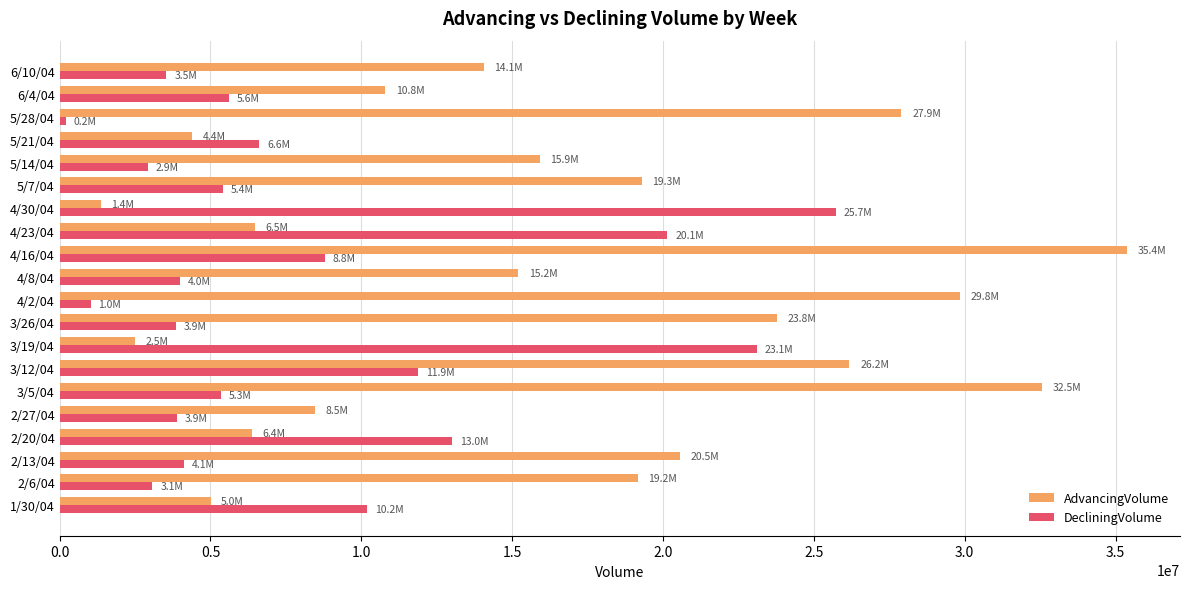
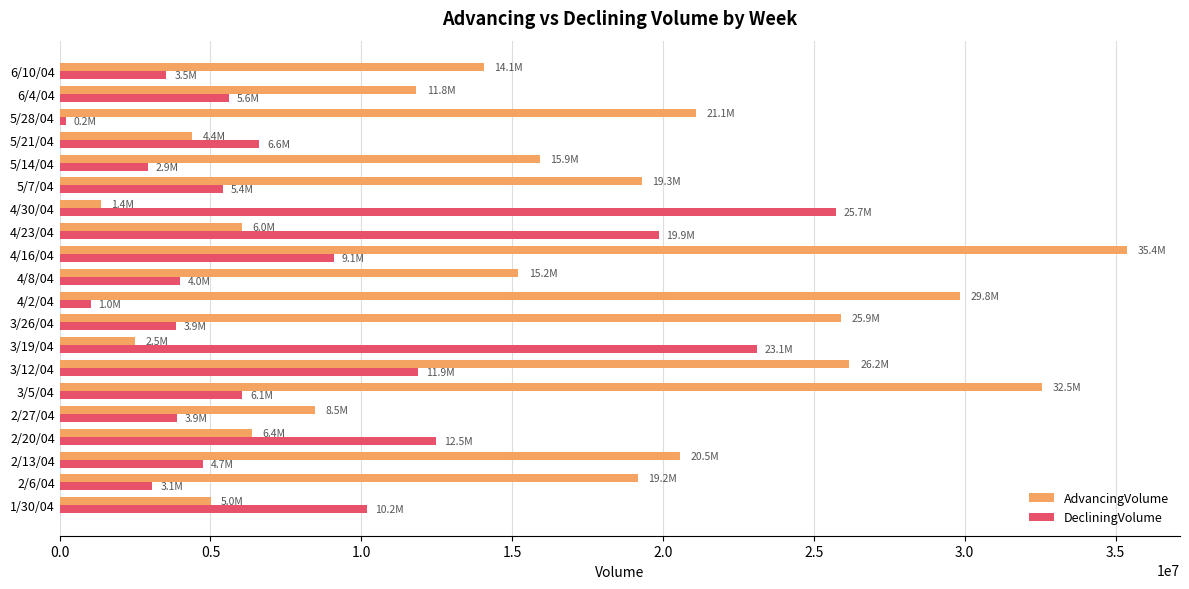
AdvancingVolume, 6/4/04: 10.8M -> 11.8M
AdvancingVolume, 5/28/04: 27.9M -> 21.1M
AdvancingVolume, 4/23/04: 6.5M -> 6.0M
DecliningVolume, 4/23/04: 20.1M -> 19.9M
DecliningVolume, 4/16/04: 8.8M -> 9.1M
AdvancingVolume, 3/26/04: 23.8M -> 25.9M
DecliningVolume, 3/5/04: 5.3M -> 6.1M
DecliningVolume, 2/20/04: 13.0M -> 12.5M
DecliningVolume, 2/13/04: 4.1M -> 4.7M
